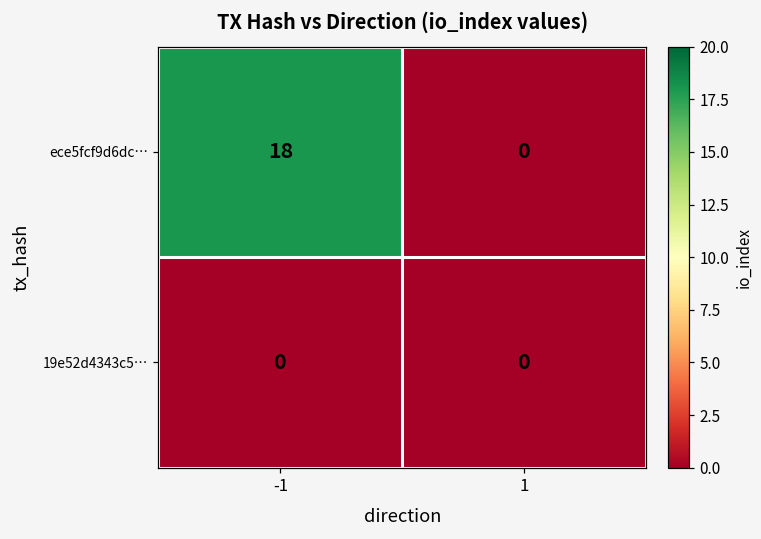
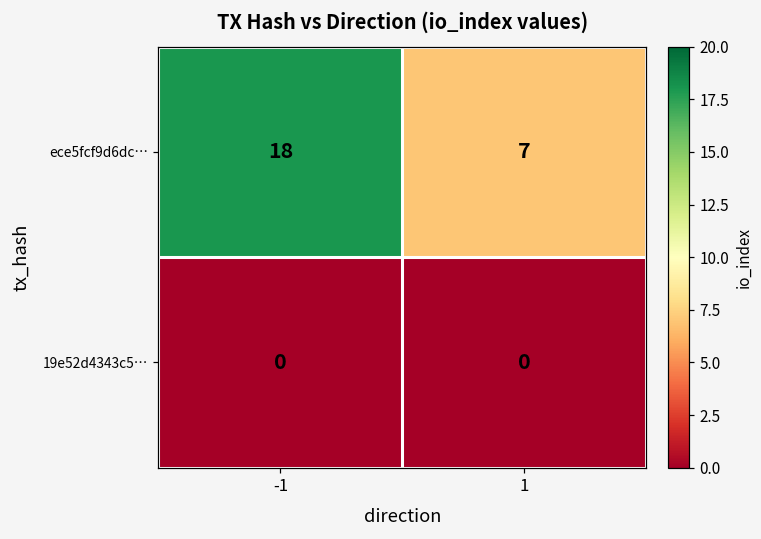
ece5fcf9d6dc…, 1: 0 -> 7
